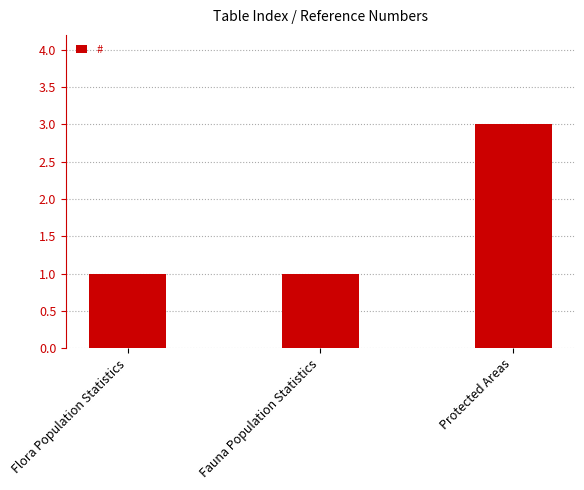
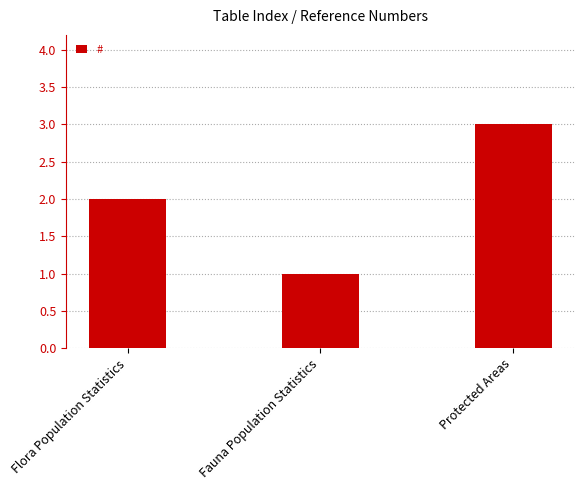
Flora Population Statistics: 1 -> 2
